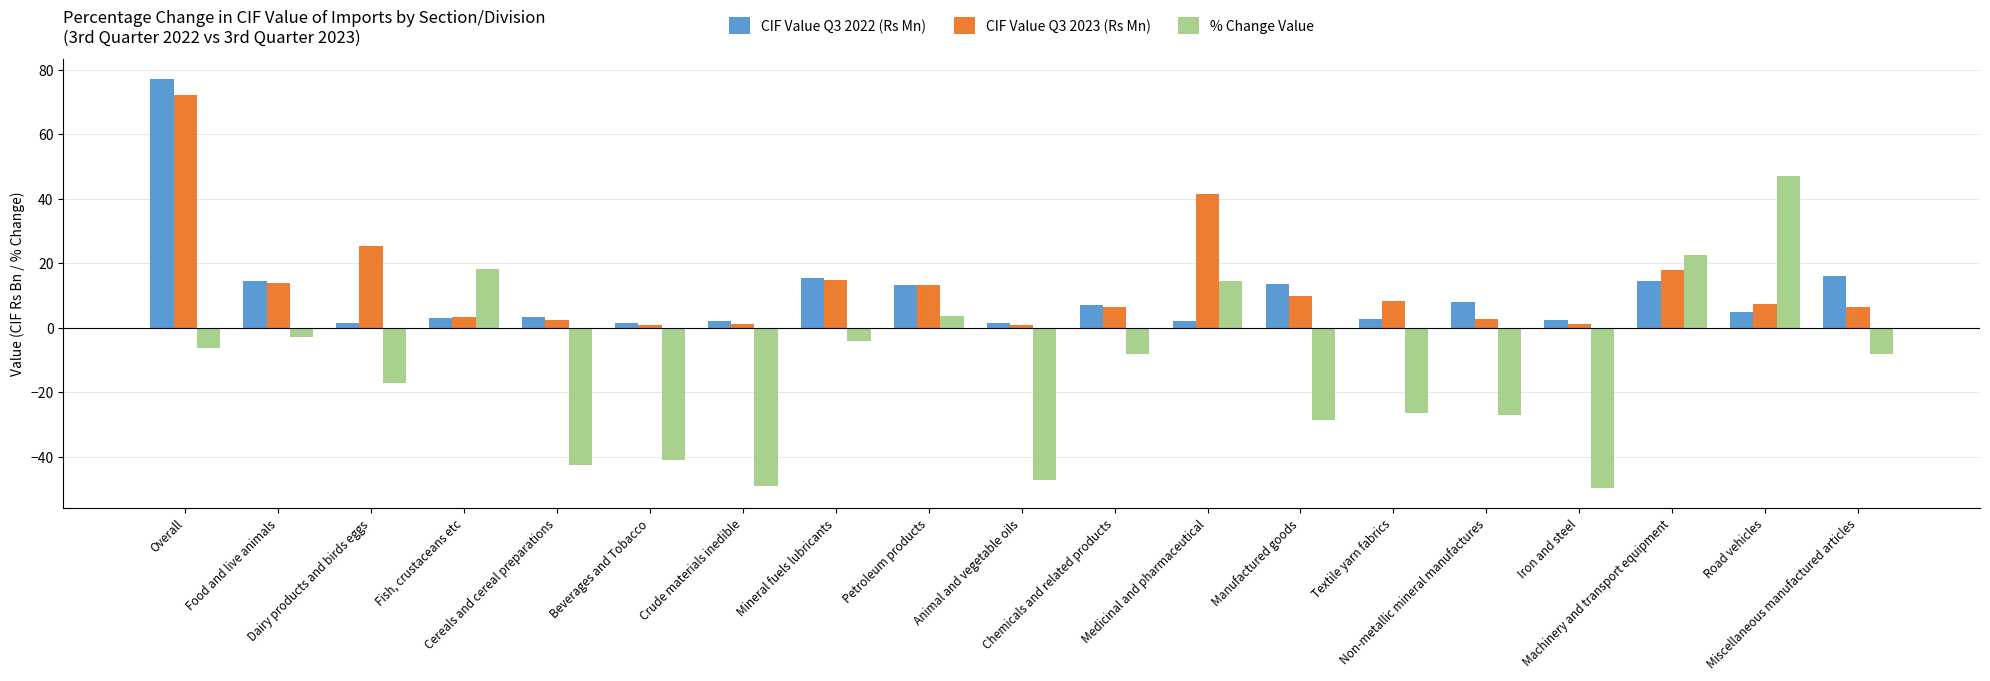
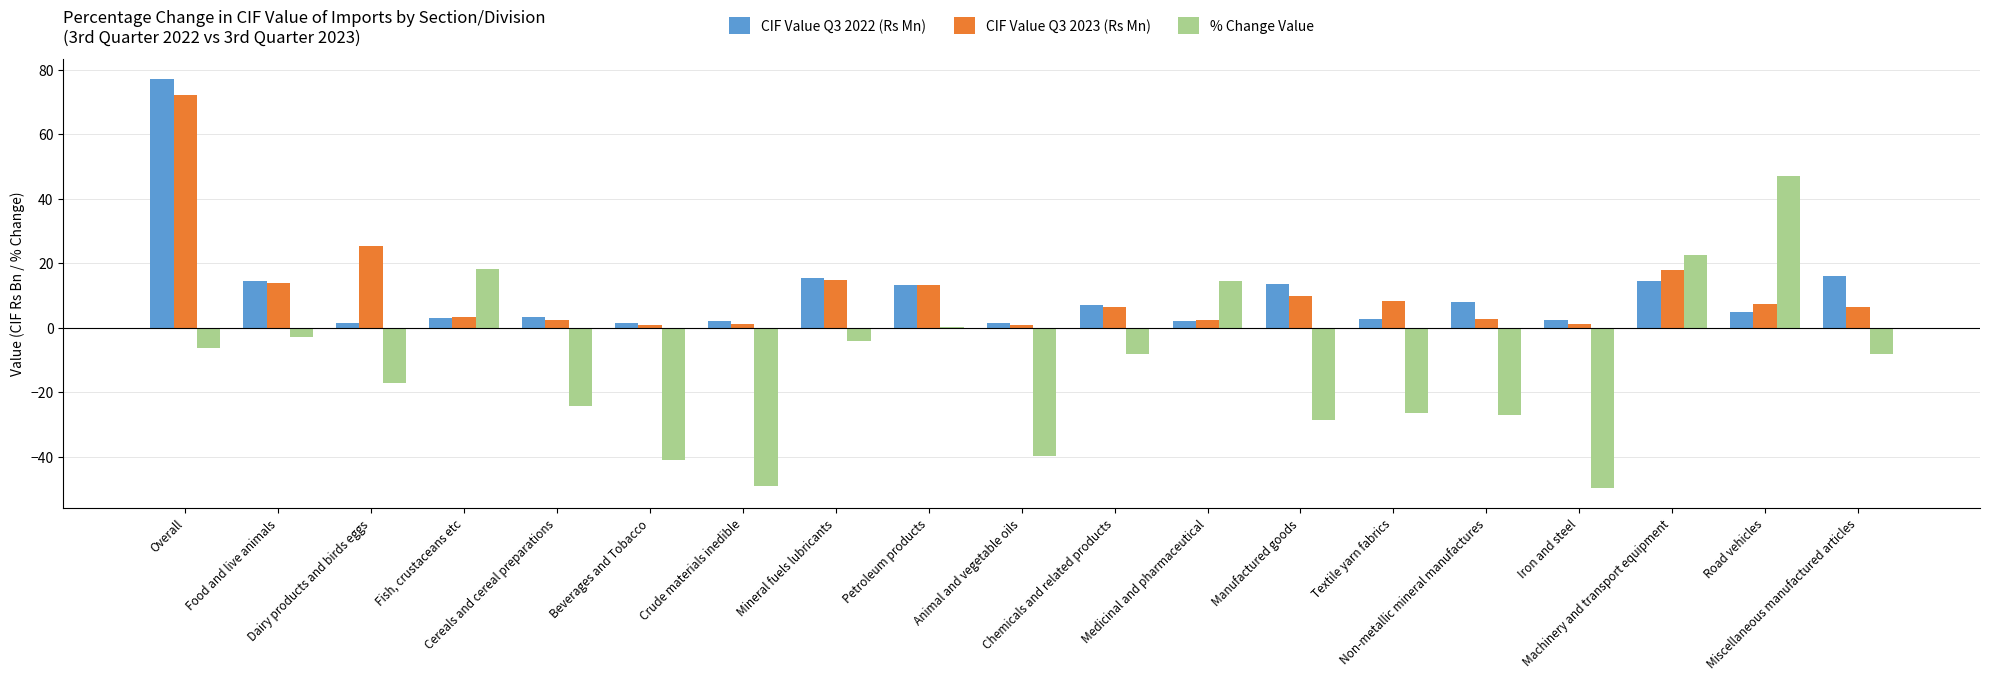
% Change Value, Cereals and cereal preparations: -43 -> -24
% Change Value, Petroleum products: 4 -> 0
% Change Value, Animal and vegetable oils: -47 -> -40
CIF Value Q3 2023 (Rs Mn), Medicinal and pharmaceutical: 41 -> 2
